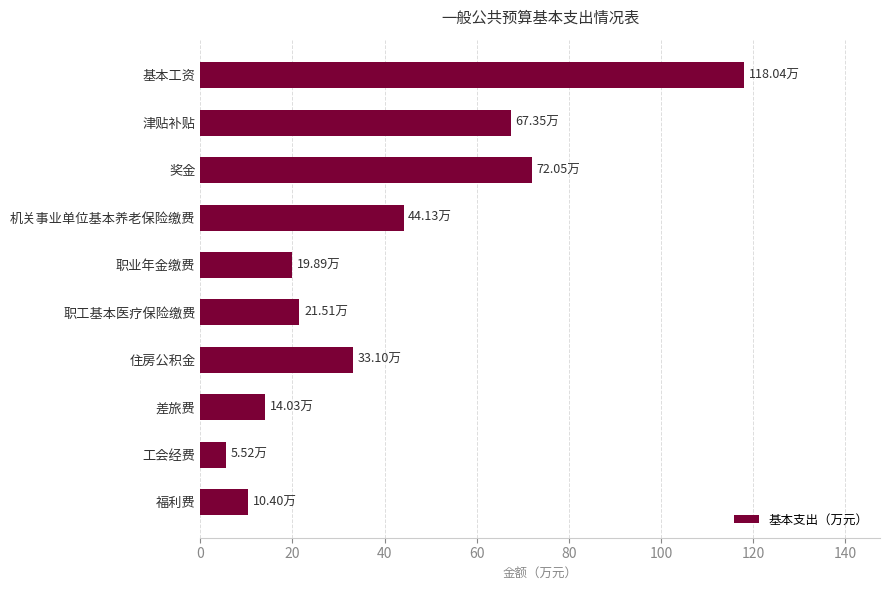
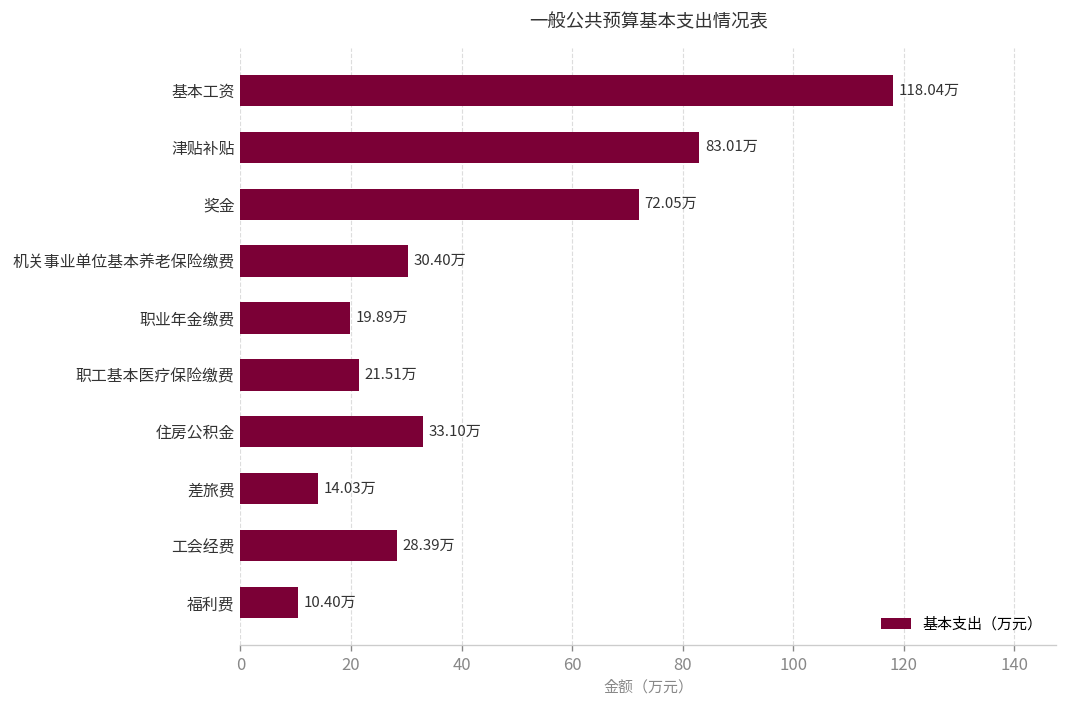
津贴补贴: 67.35万 -> 83.01万
机关事业单位基本养老保险缴费: 44.13万 -> 30.40万
工会经费: 5.52万 -> 28.39万
